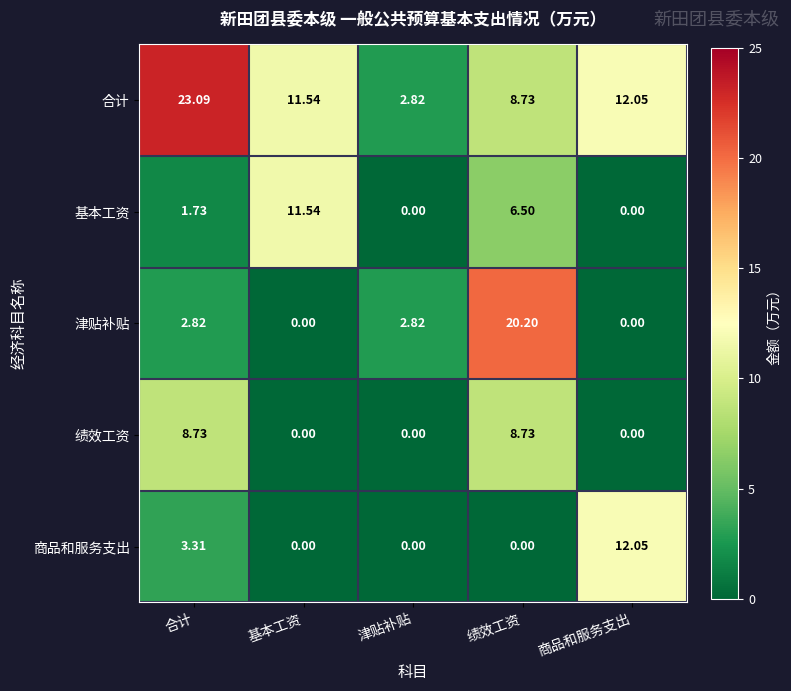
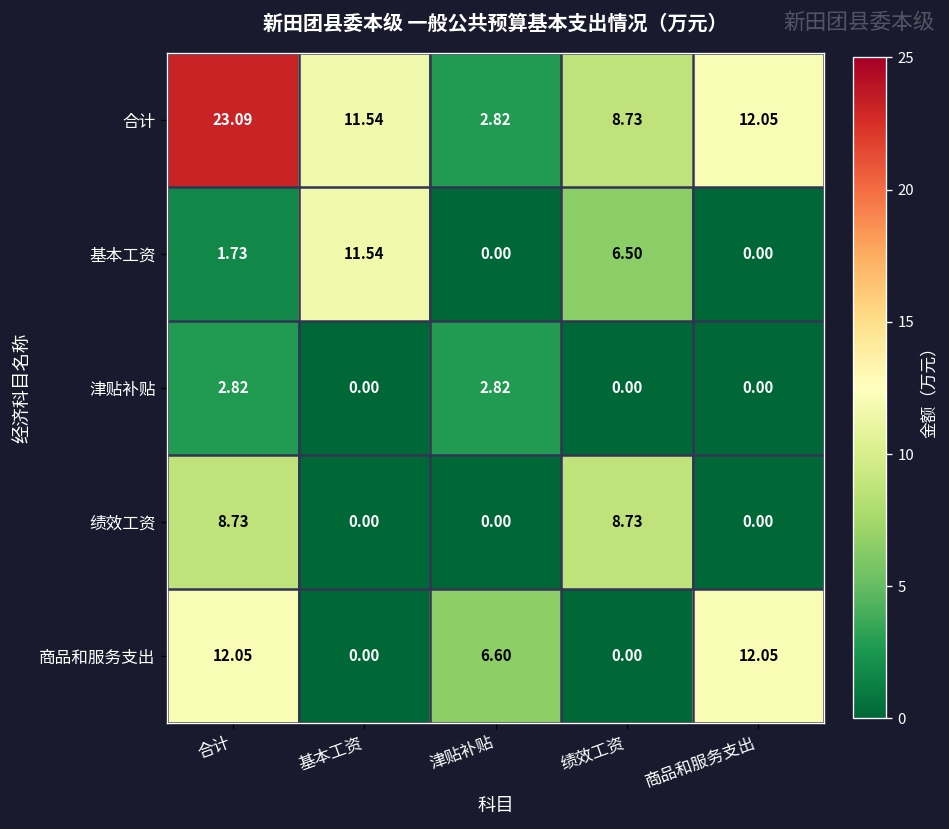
津贴补贴, 绩效工资: 20.20 -> 0.00
商品和服务支出, 合计: 3.31 -> 12.05
商品和服务支出, 津贴补贴: 0.00 -> 6.60
